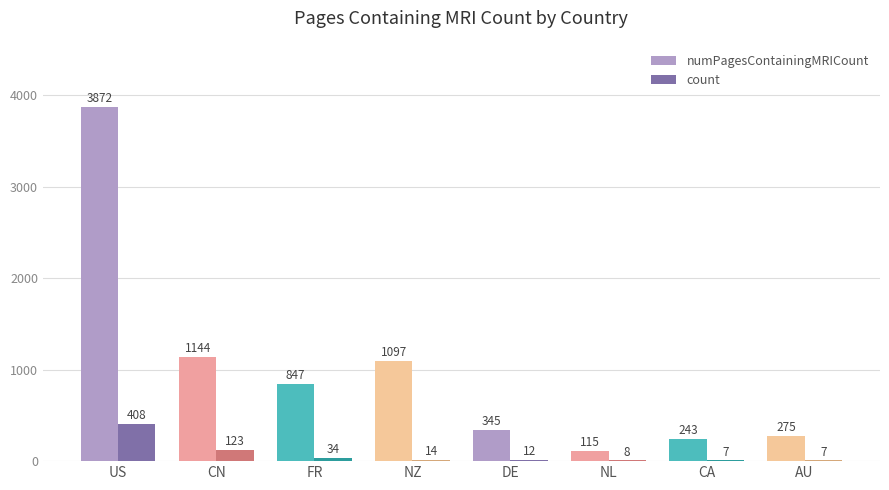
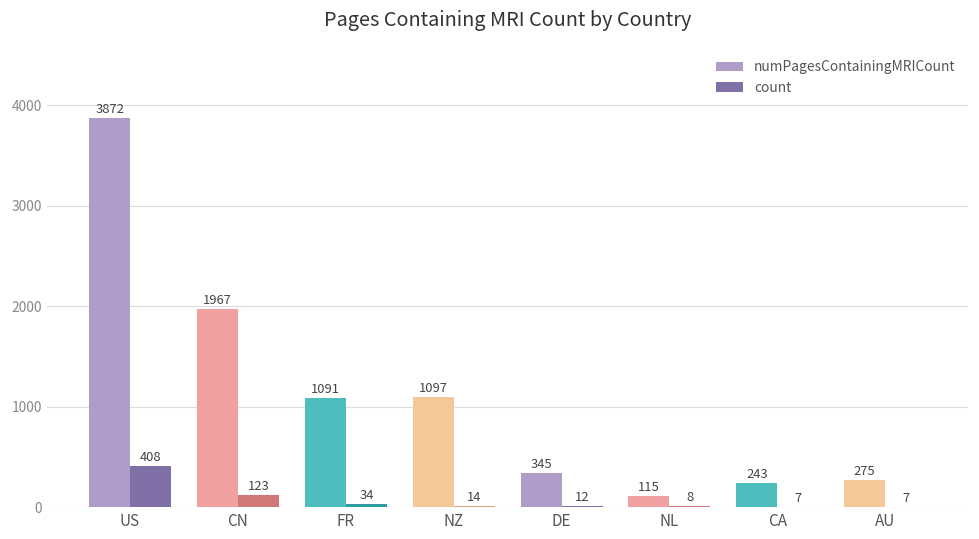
numPagesContainingMRICount, CN: 1144 -> 1967
numPagesContainingMRICount, FR: 847 -> 1091
